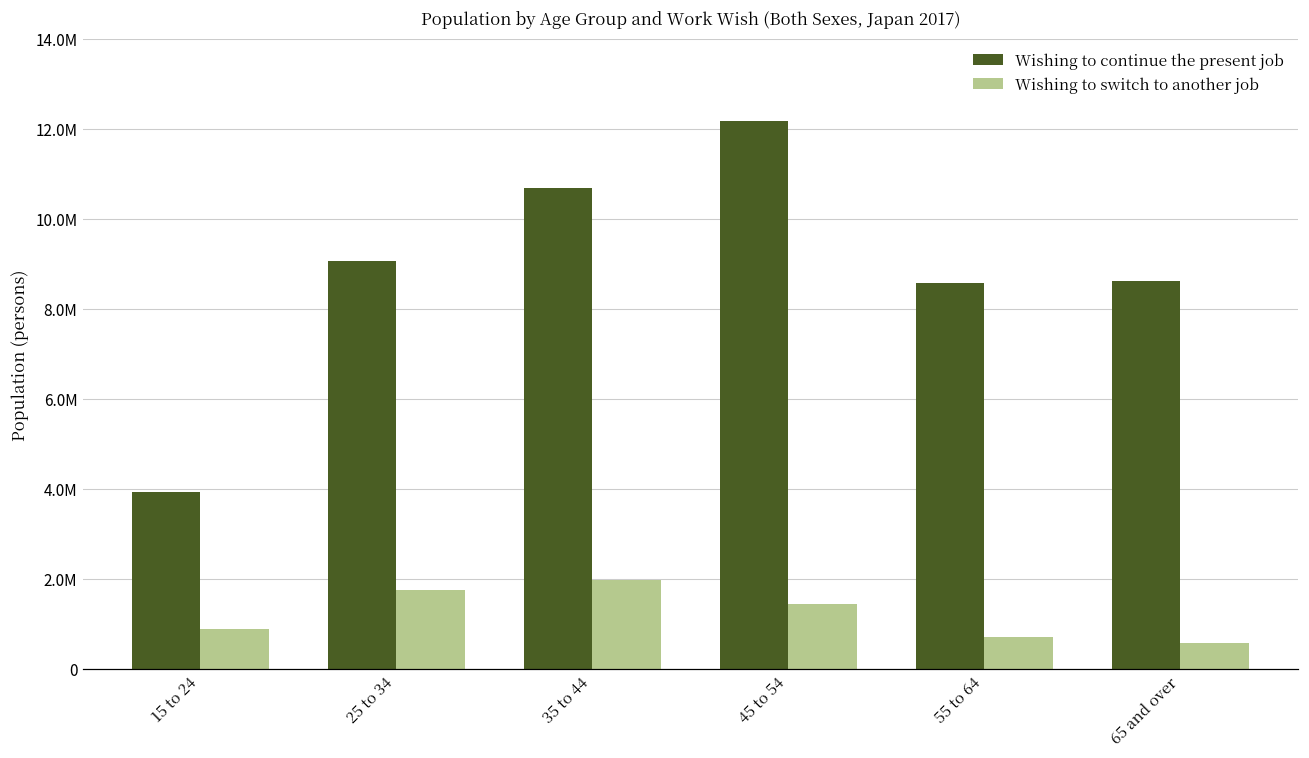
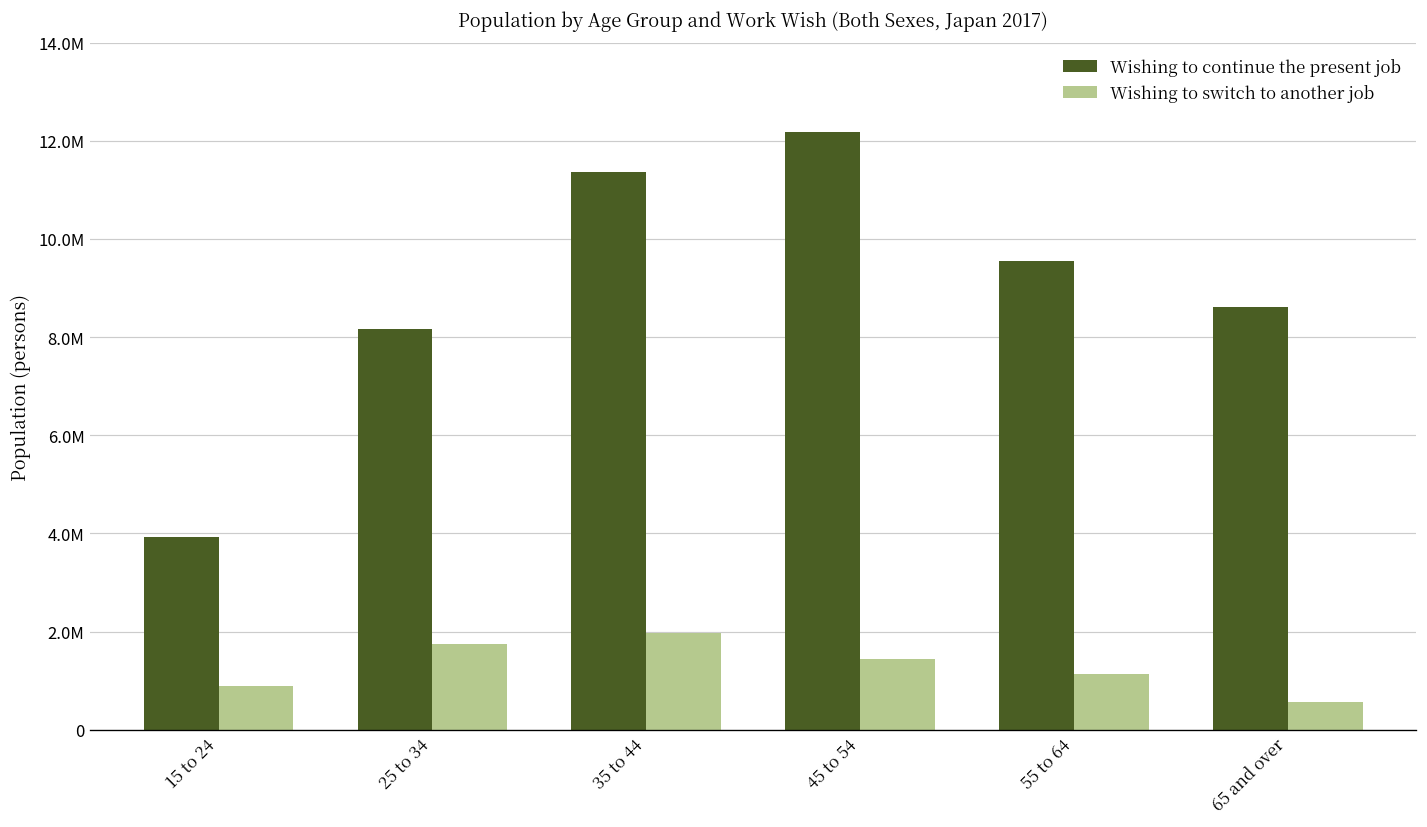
Wishing to continue the present job, 25 to 34: 9100000 -> 8200000
Wishing to continue the present job, 35 to 44: 10700000 -> 11400000
Wishing to continue the present job, 55 to 64: 8600000 -> 9600000
Wishing to switch to another job, 55 to 64: 700000 -> 1100000
